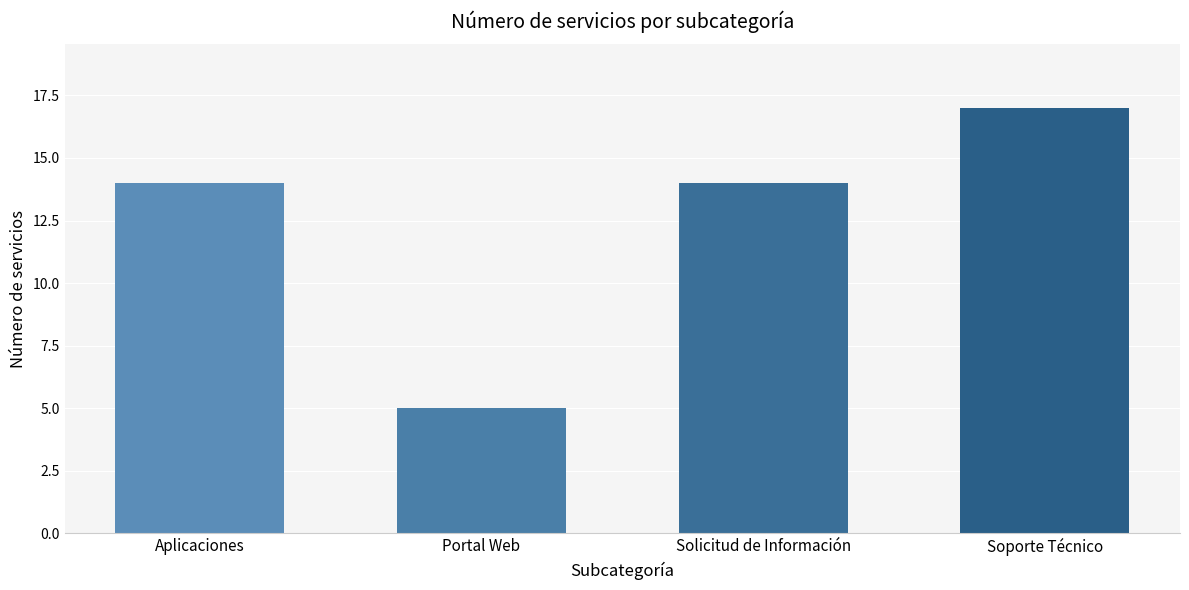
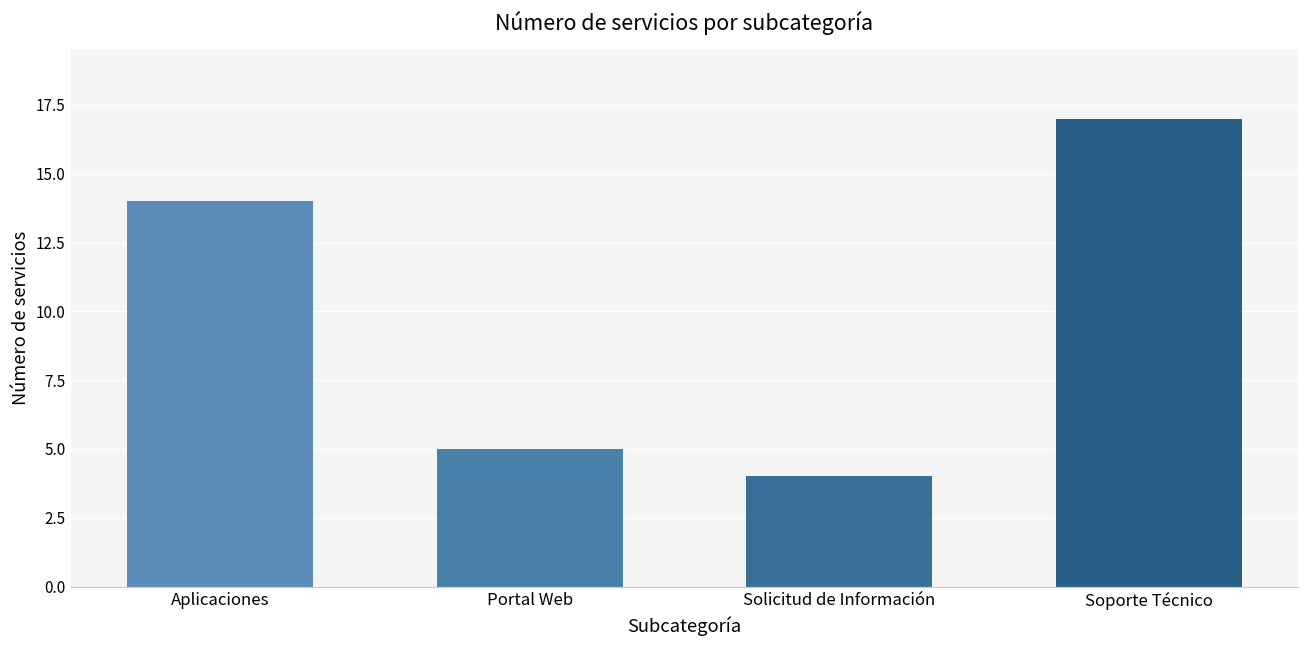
Solicitud de Información: 14 -> 4
